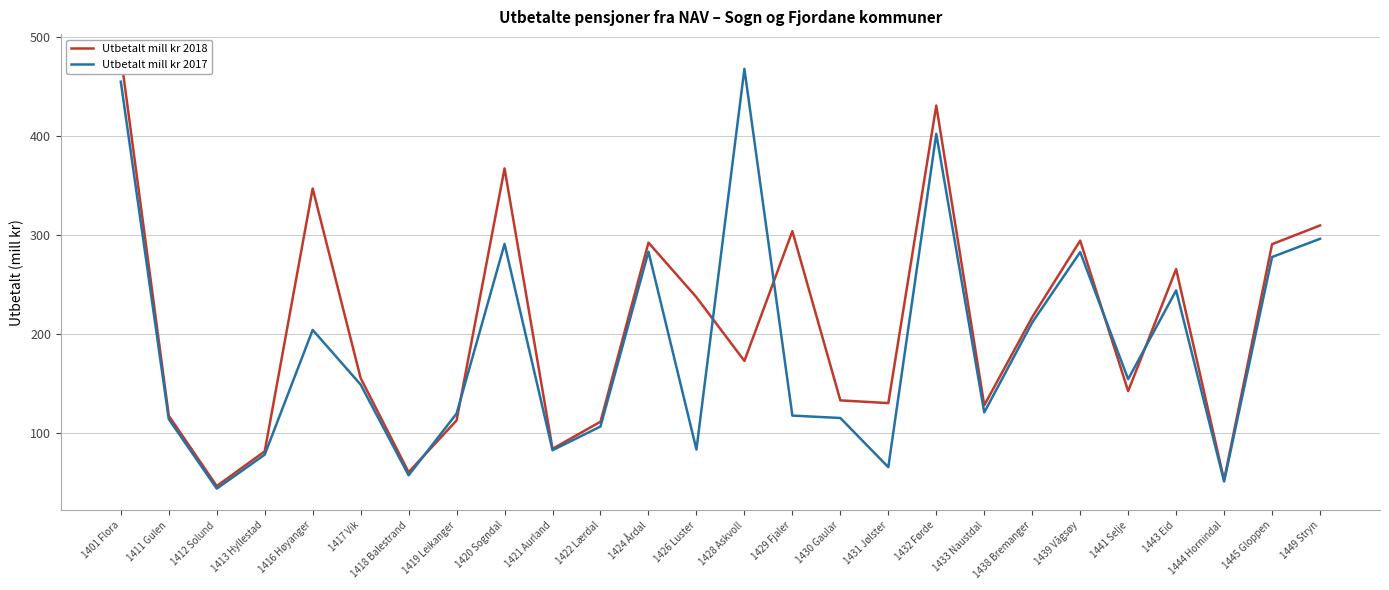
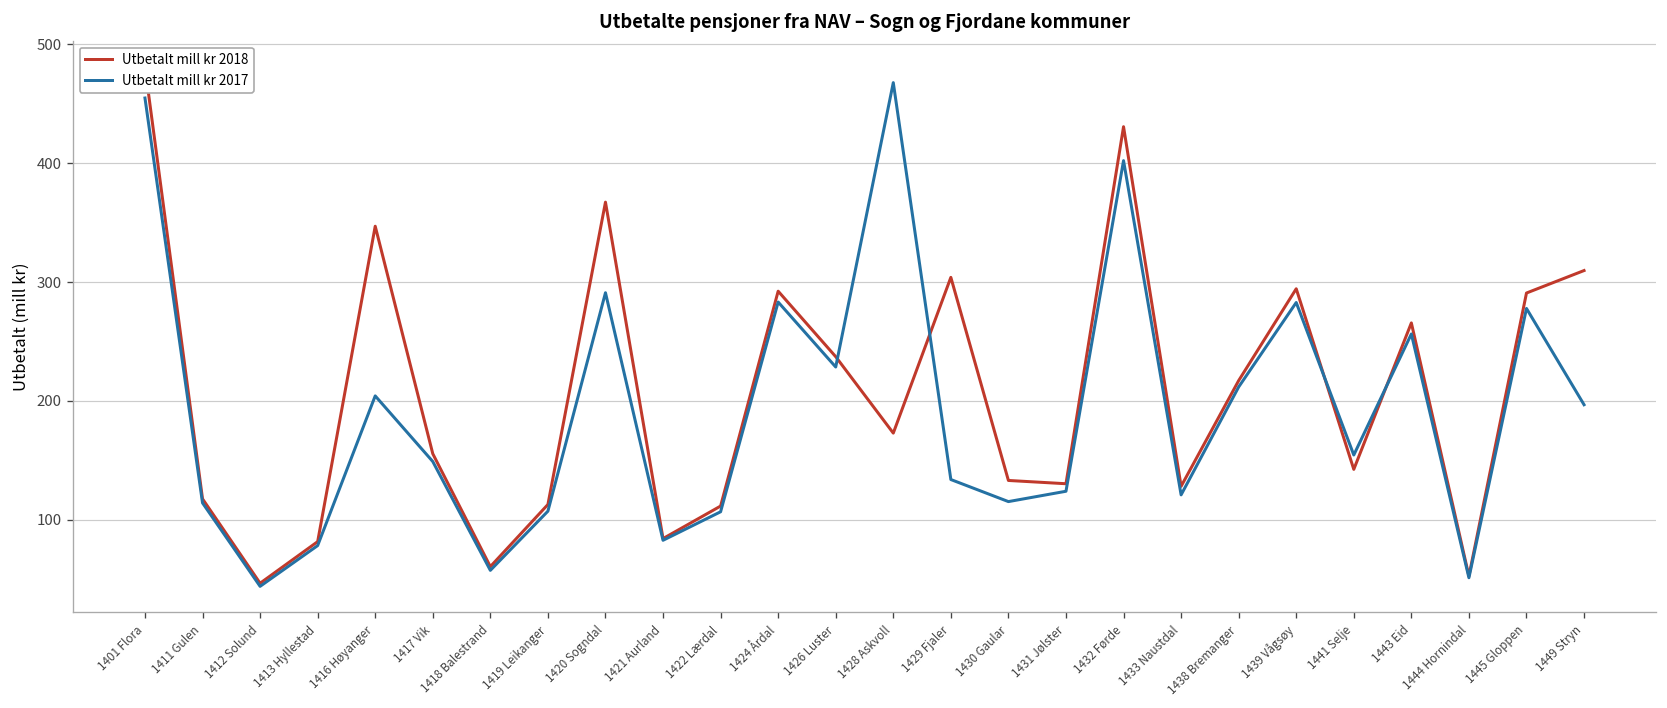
Utbetalt mill kr 2017, 1419 Leikanger: 120 -> 110
Utbetalt mill kr 2017, 1426 Luster: 80 -> 230
Utbetalt mill kr 2017, 1429 Fjaler: 120 -> 130
Utbetalt mill kr 2017, 1431 Jølster: 70 -> 120
Utbetalt mill kr 2017, 1443 Eid: 240 -> 260
Utbetalt mill kr 2017, 1449 Stryn: 300 -> 200
